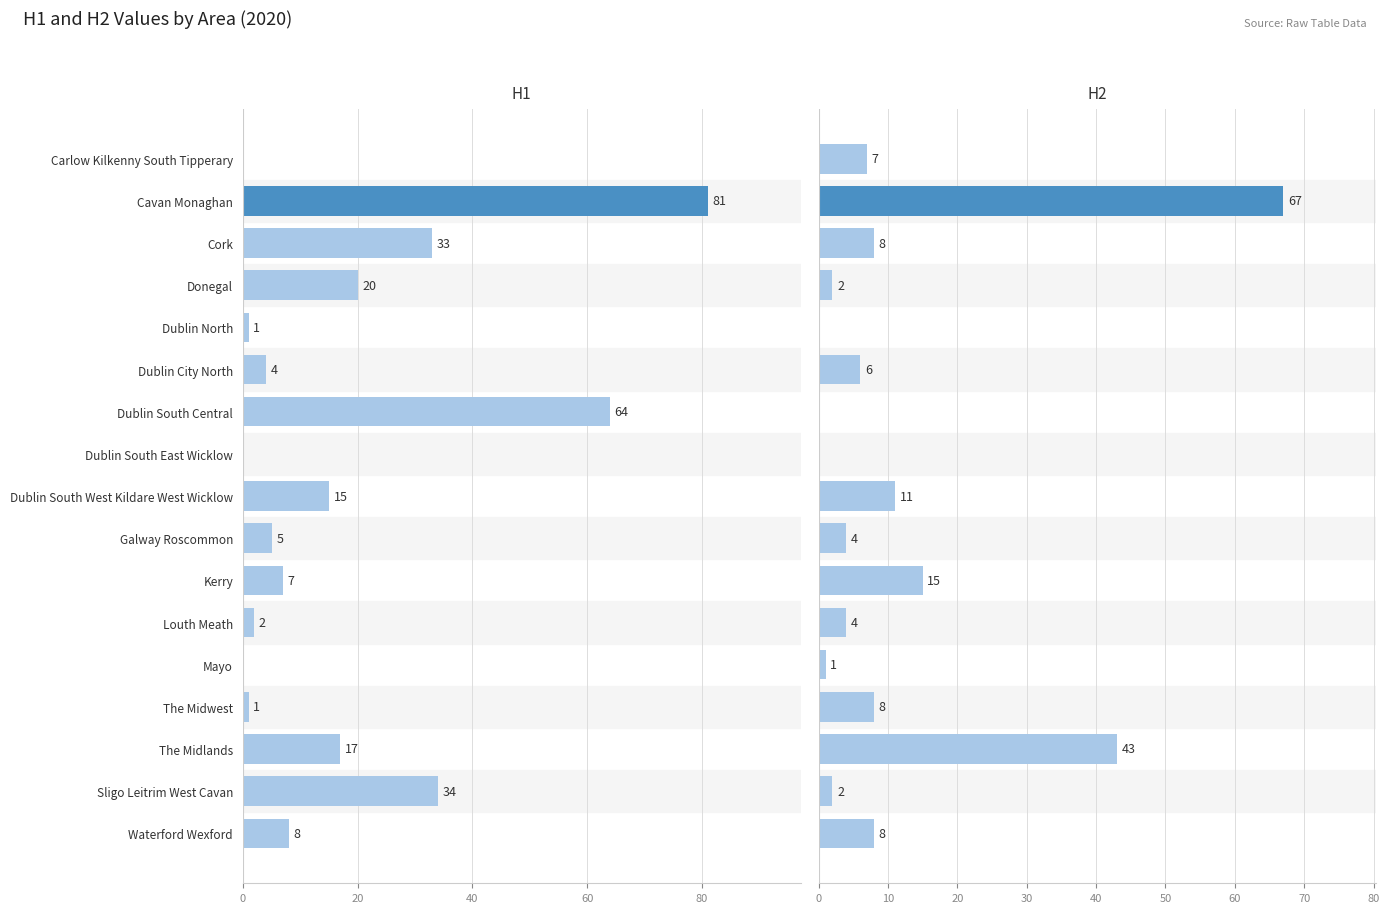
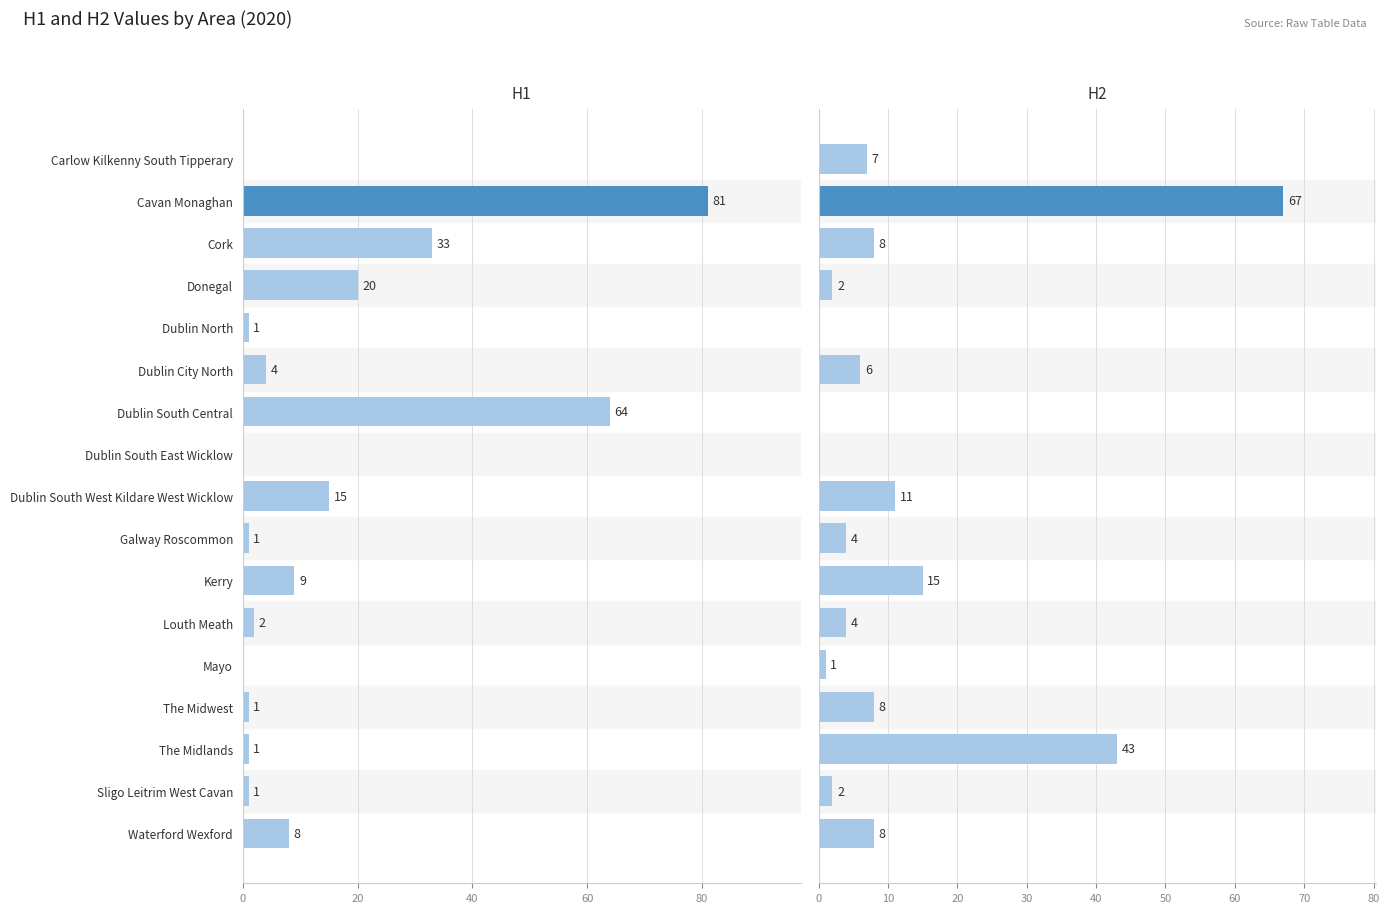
H1, Galway Roscommon: 5 -> 1
H1, Kerry: 7 -> 9
H1, The Midlands: 17 -> 1
H1, Sligo Leitrim West Cavan: 34 -> 1
